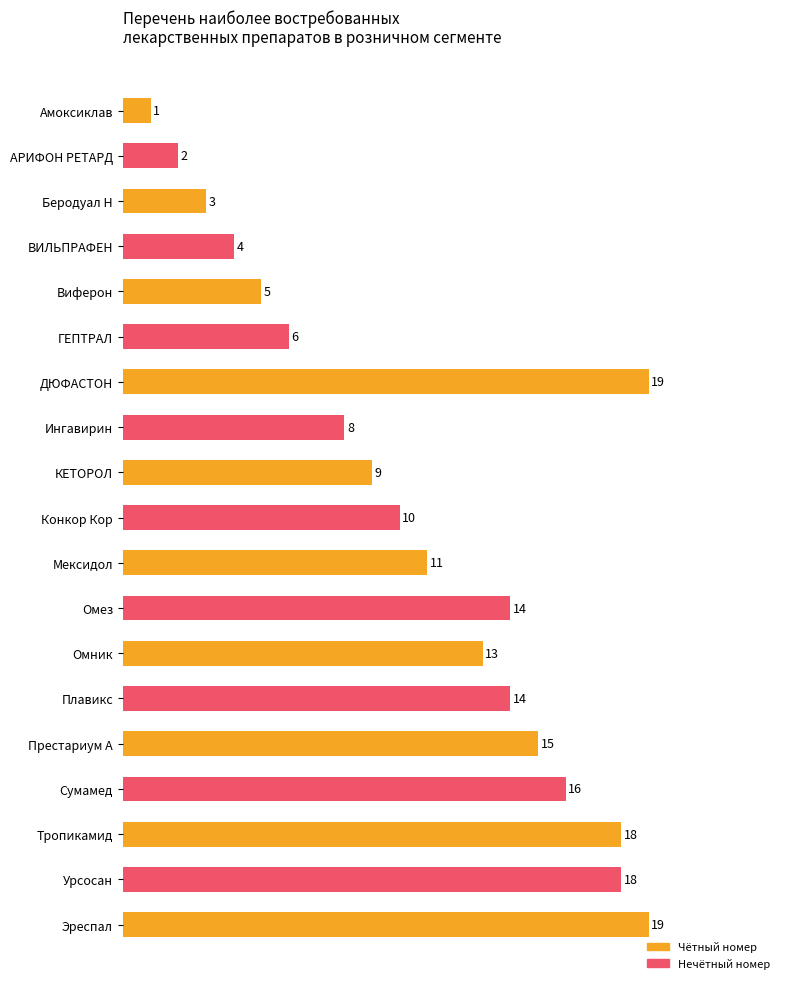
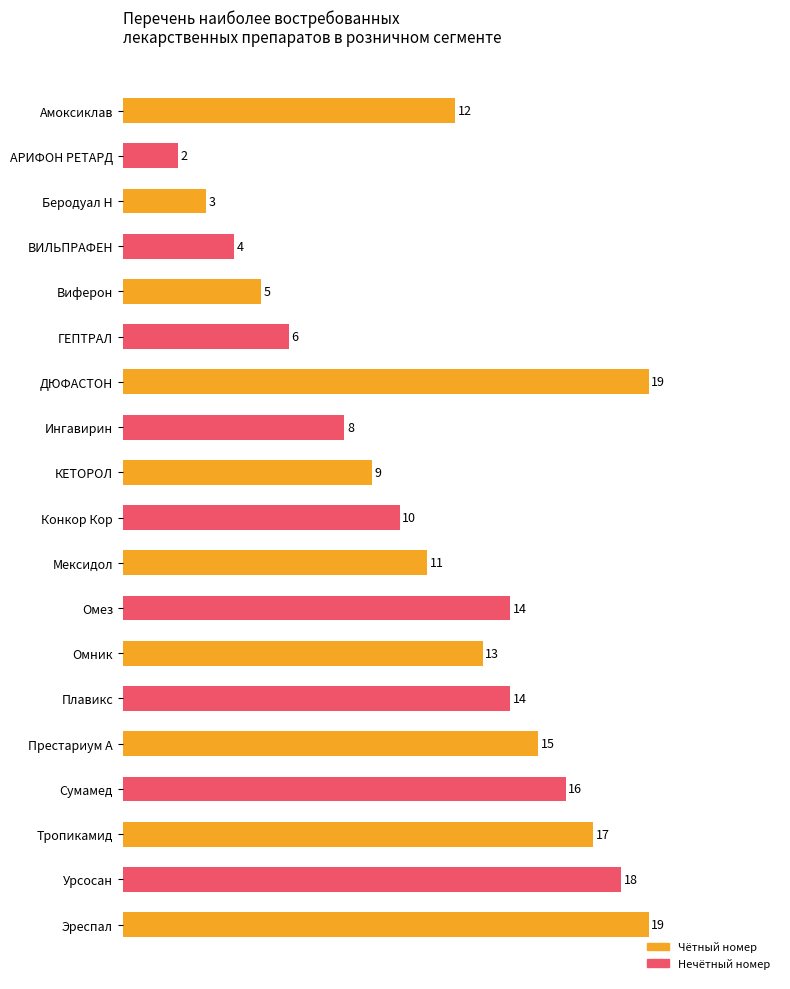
Амоксиклав: 1 -> 12
Тропикамид: 18 -> 17
